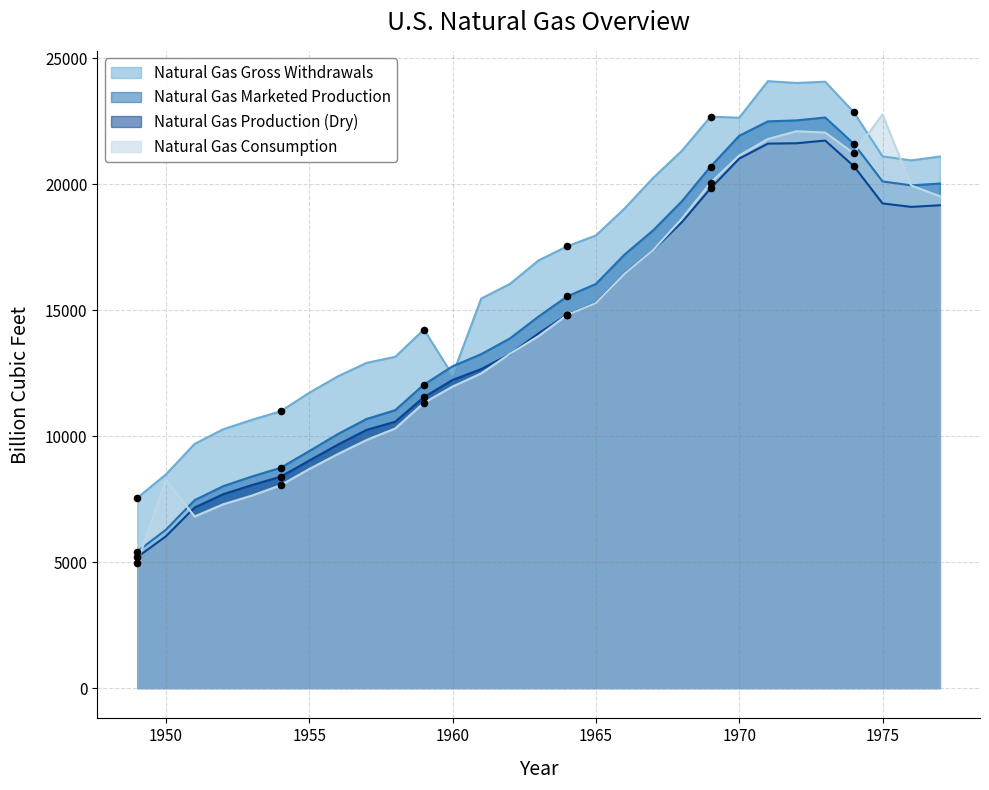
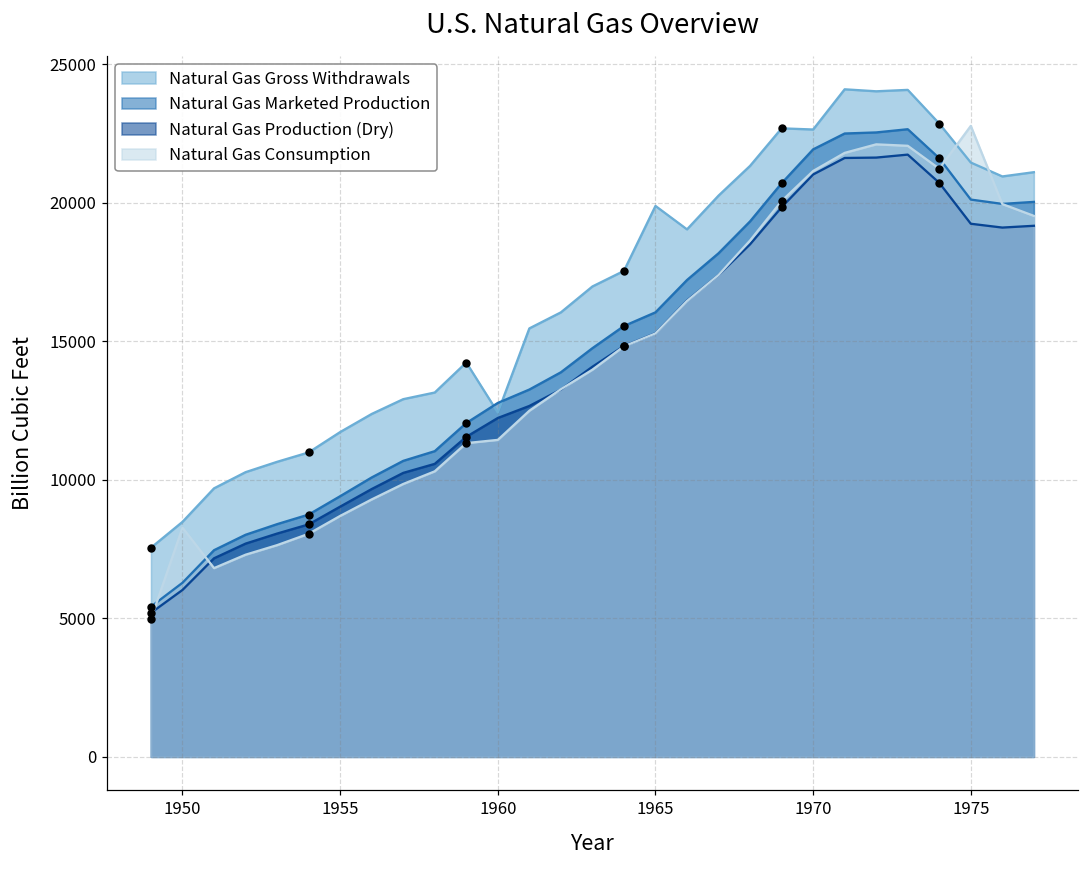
Natural Gas Consumption, 1960: 12000 -> 11400
Natural Gas Gross Withdrawals, 1965: 18000 -> 19900
Natural Gas Gross Withdrawals, 1975: 21100 -> 21400
